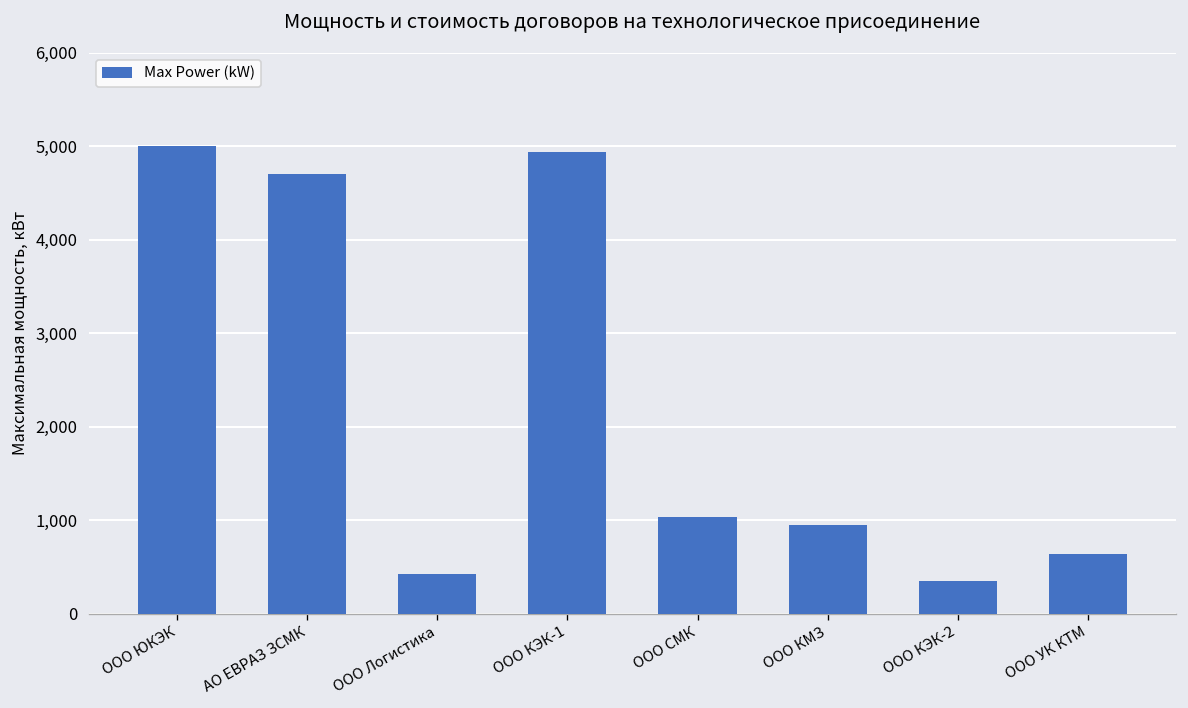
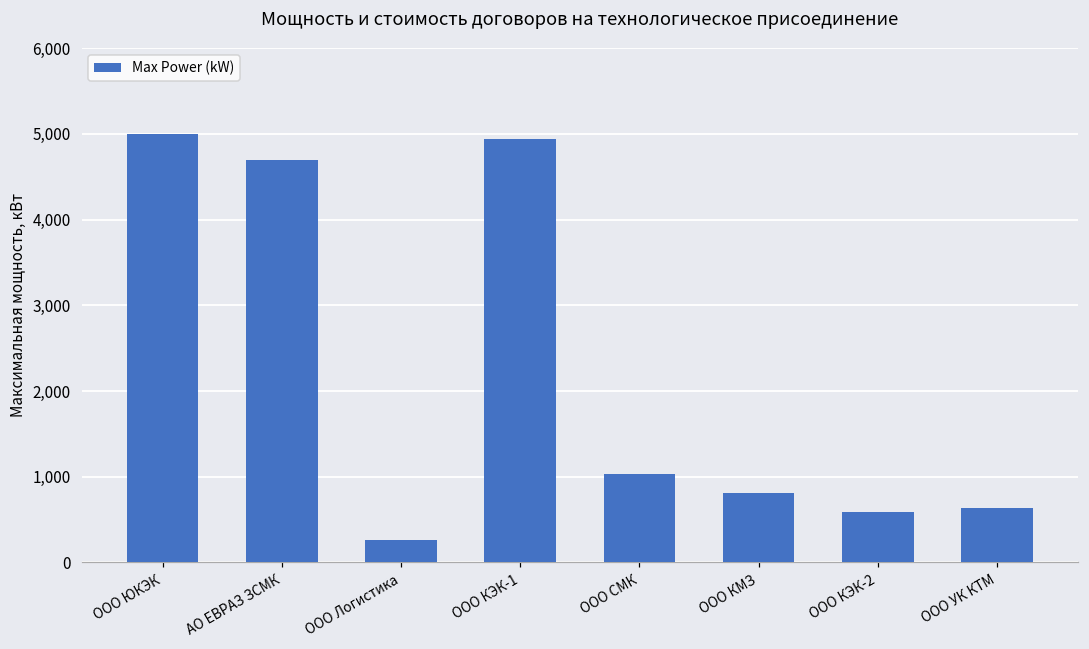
ООО Логистика: 400 -> 300
ООО КМЗ: 1,000 -> 800
ООО КЭК-2: 400 -> 600
